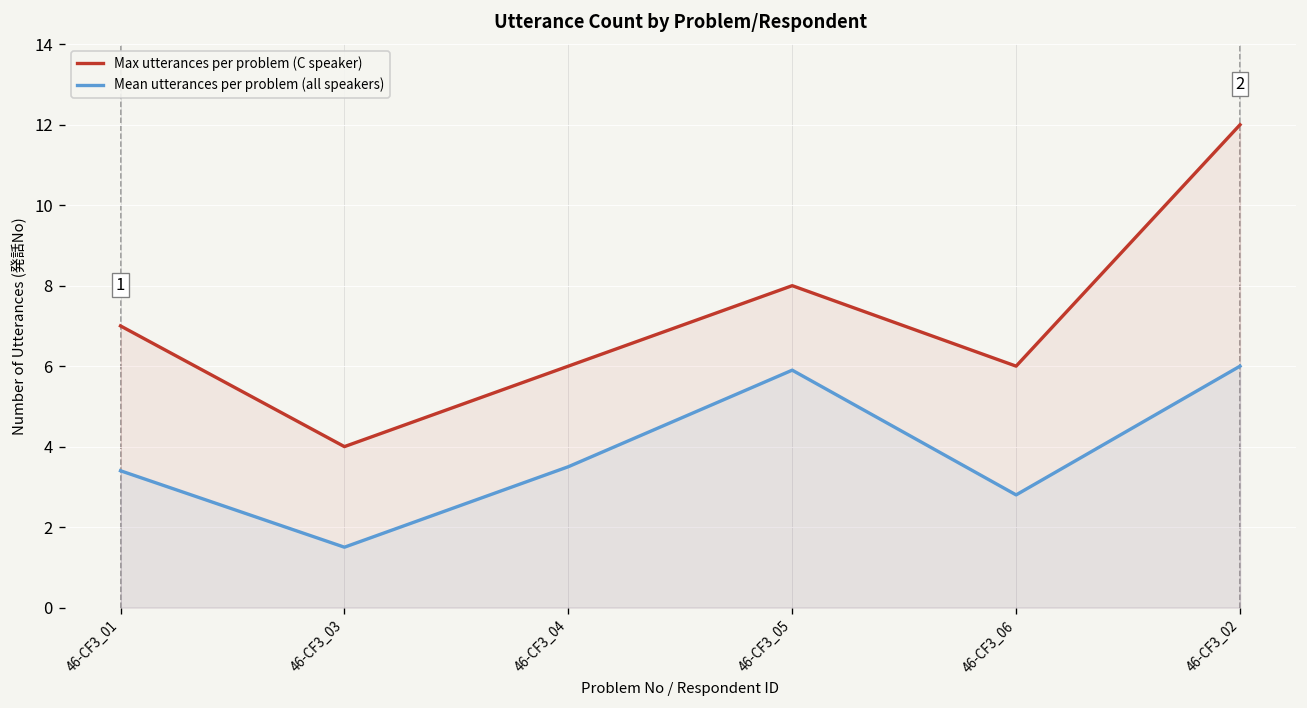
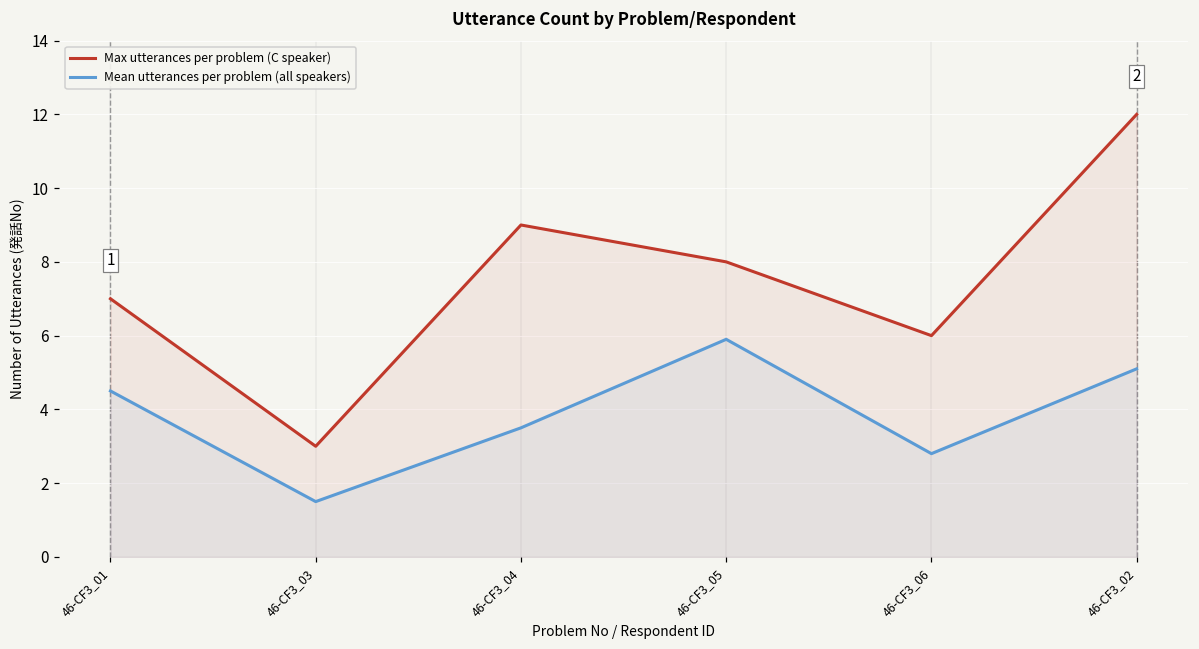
Mean utterances per problem (all speakers), 46-CF3_01: 3.4 -> 4.5
Max utterances per problem (C speaker), 46-CF3_03: 4 -> 3
Max utterances per problem (C speaker), 46-CF3_04: 6 -> 9
Mean utterances per problem (all speakers), 46-CF3_02: 6.0 -> 5.1
